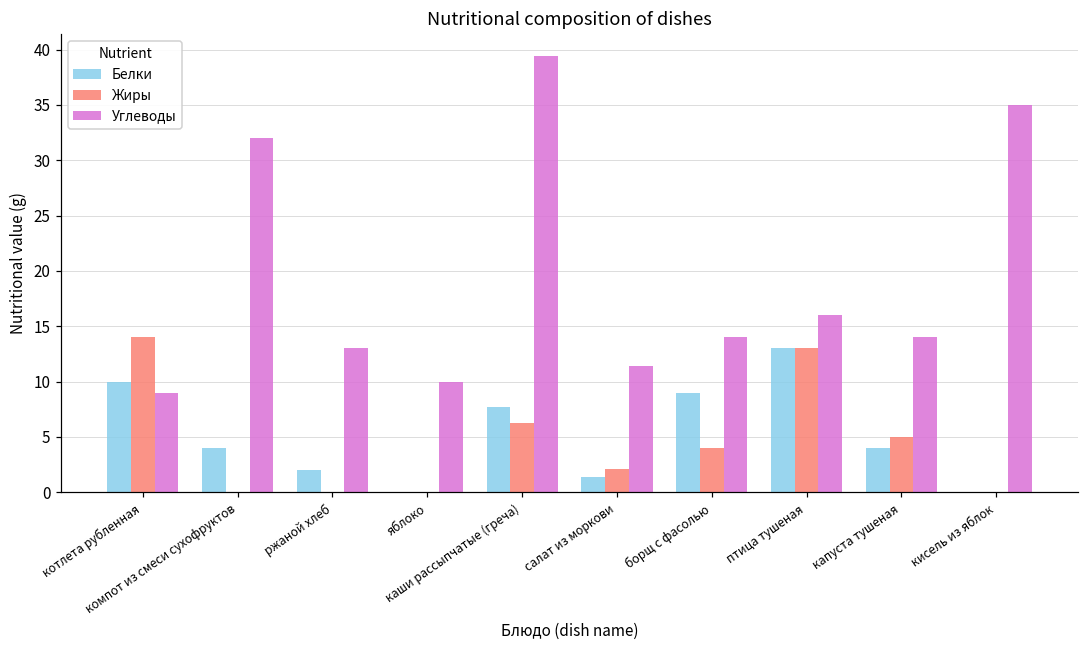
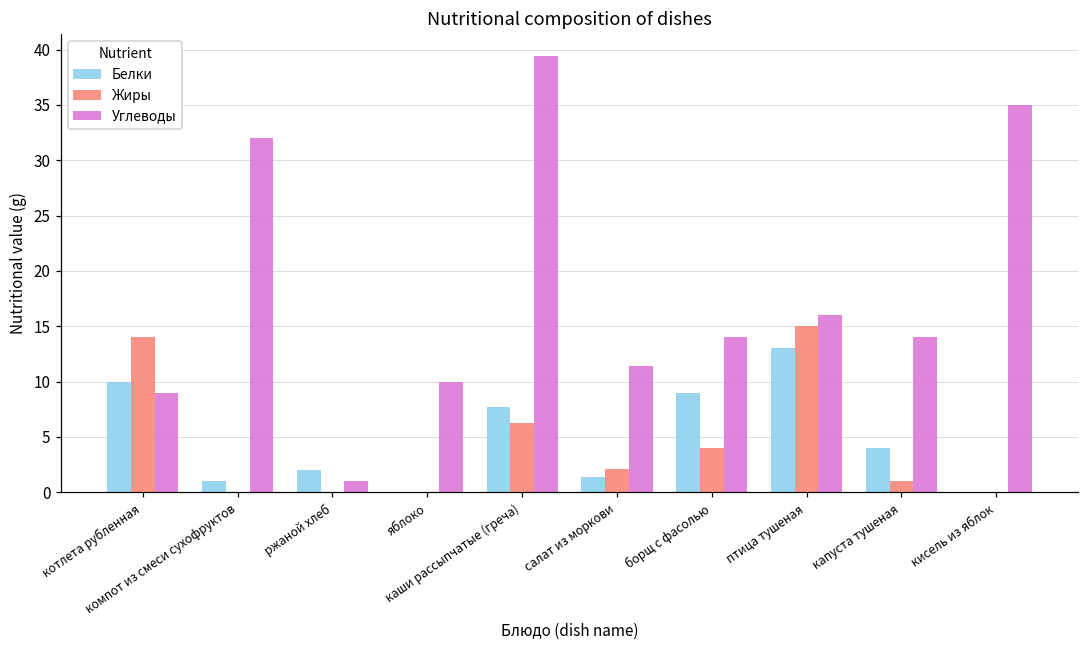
Белки, компот из смеси сухофруктов: 4 -> 1
Углеводы, ржаной хлеб: 13 -> 1
Жиры, птица тушеная: 13 -> 15
Жиры, капуста тушеная: 5 -> 1
